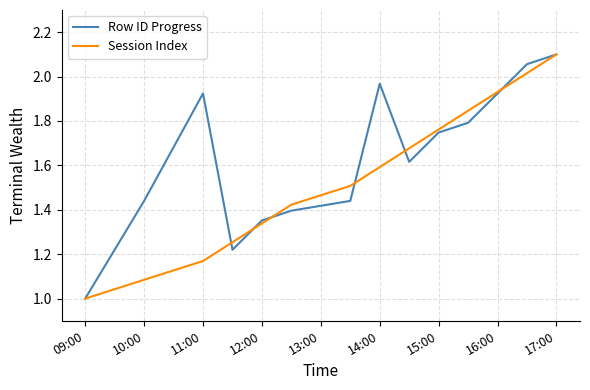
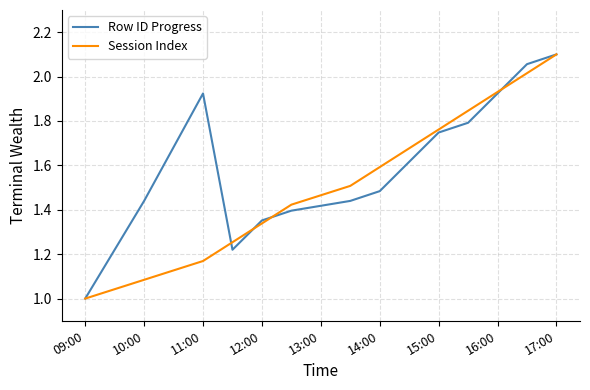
Row ID Progress, 14:00: 1.97 -> 1.48
